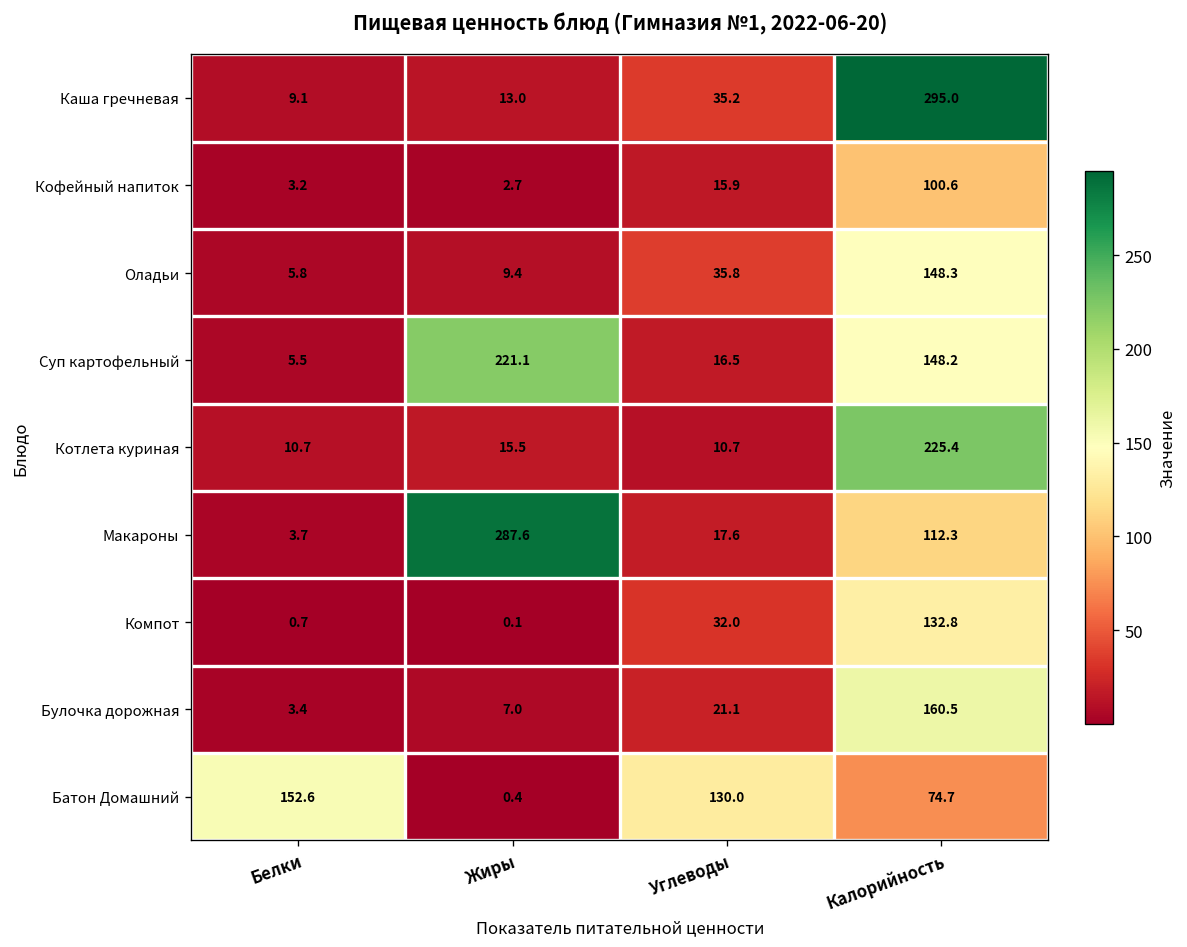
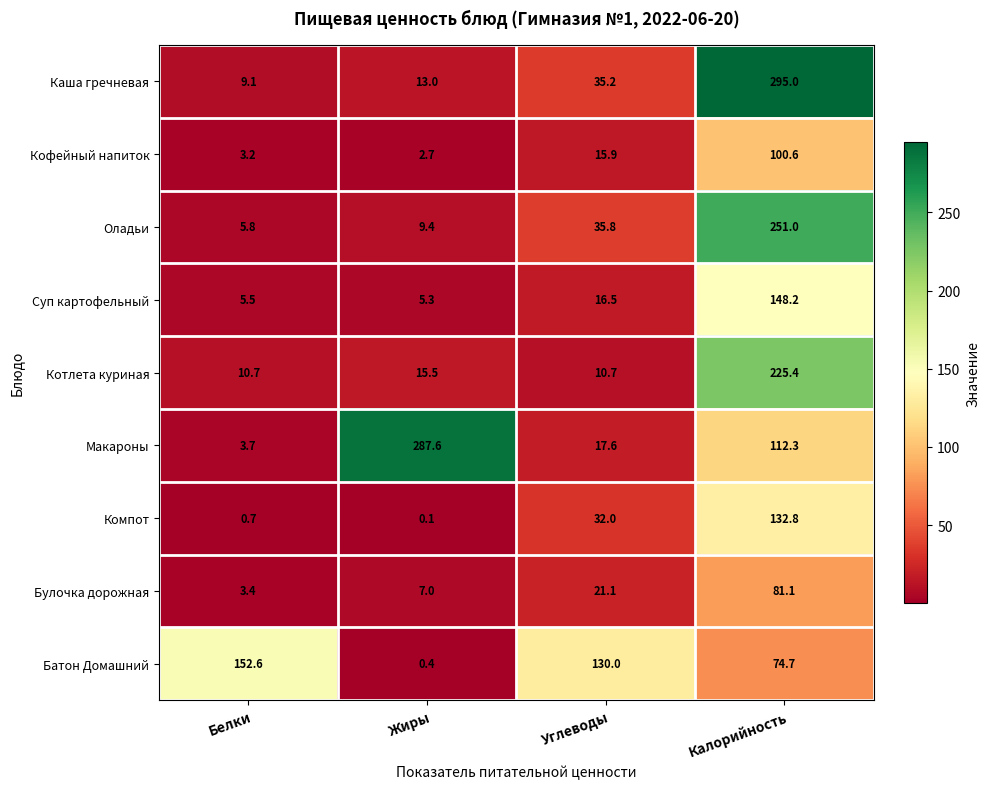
Оладьи, Калорийность: 148.3 -> 251.0
Суп картофельный, Жиры: 221.1 -> 5.3
Булочка дорожная, Калорийность: 160.5 -> 81.1
